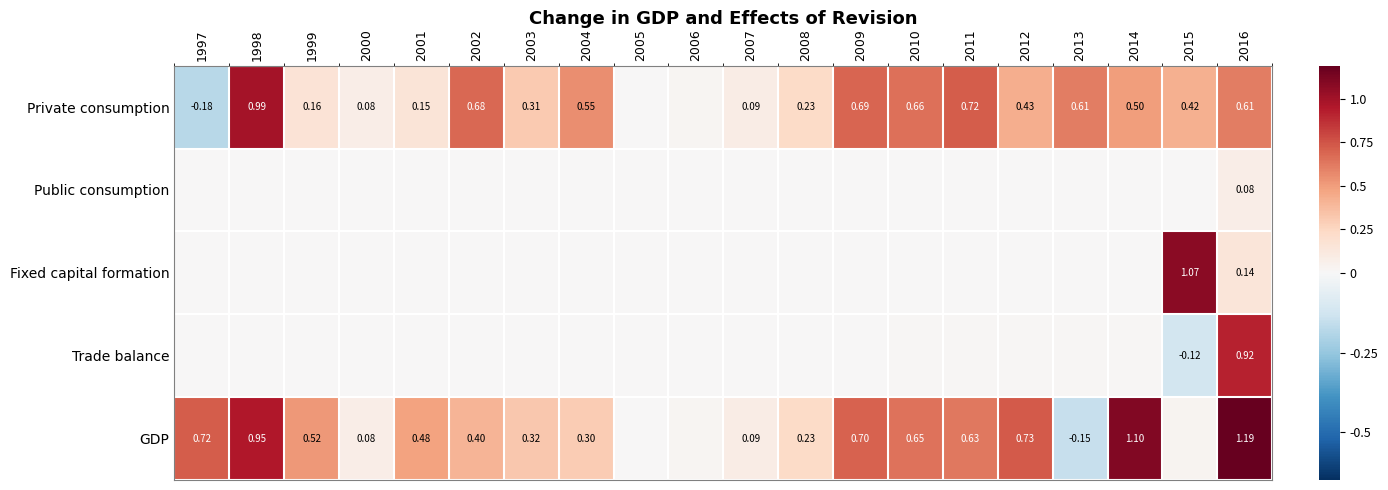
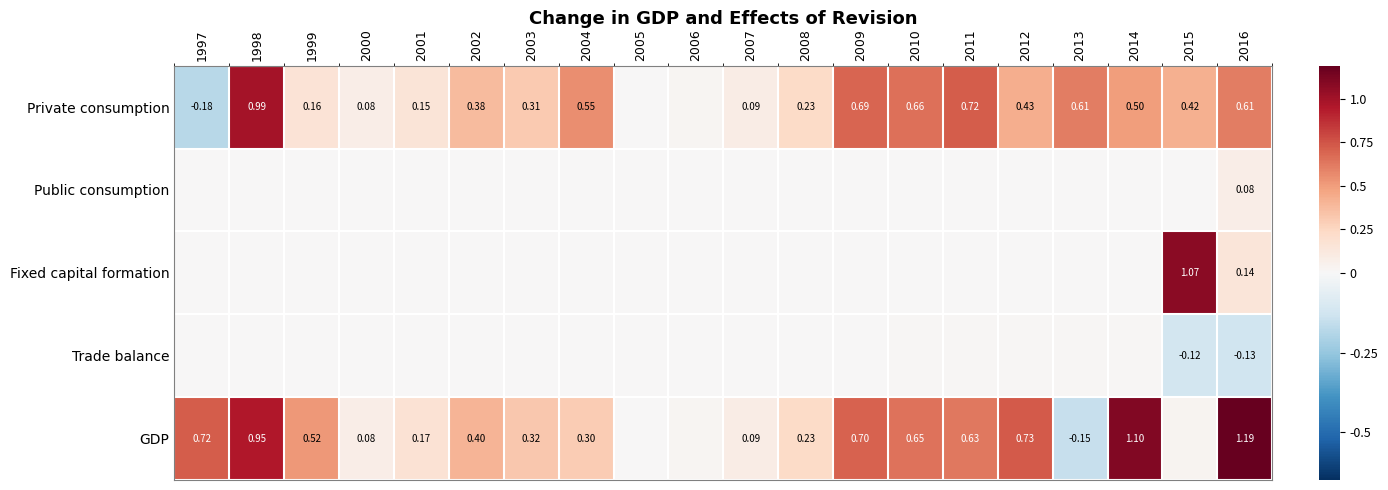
Private consumption, 2002: 0.68 -> 0.38
Trade balance, 2016: 0.92 -> -0.13
GDP, 2001: 0.48 -> 0.17
